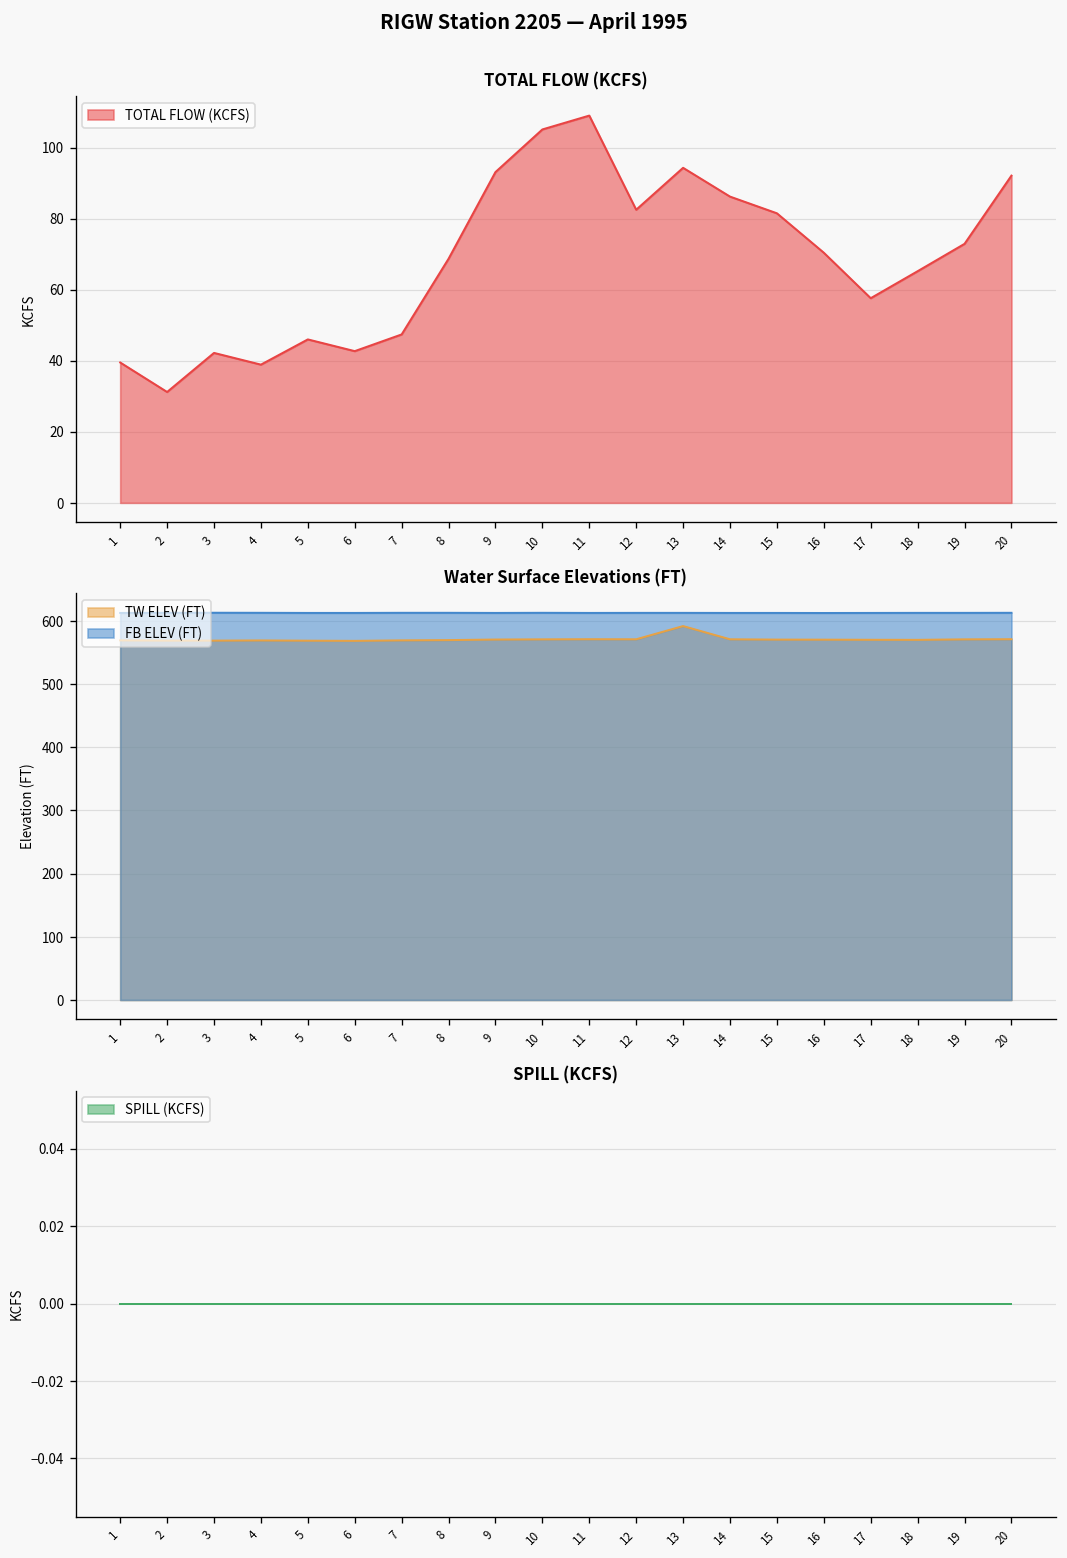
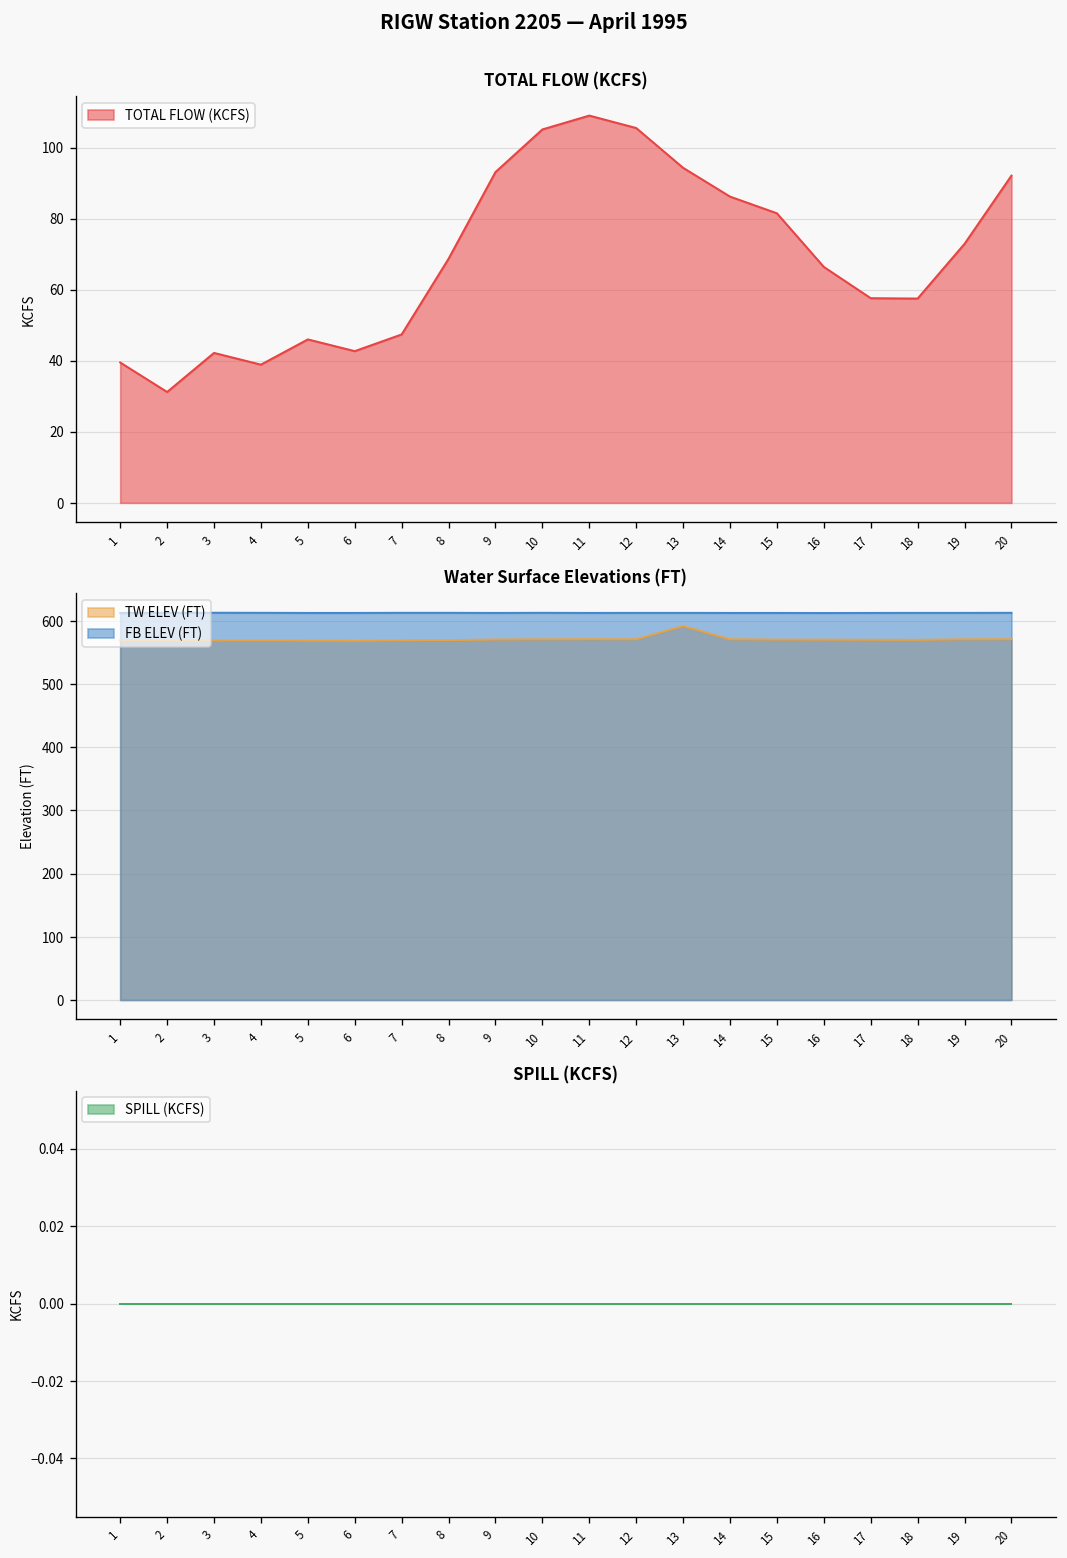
TOTAL FLOW (KCFS), 12: 83 -> 106
TOTAL FLOW (KCFS), 16: 70 -> 66
TOTAL FLOW (KCFS), 18: 65 -> 58
